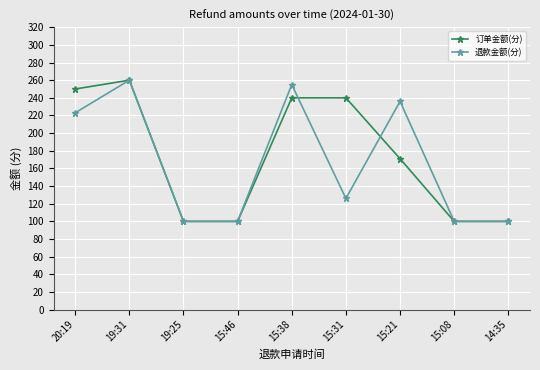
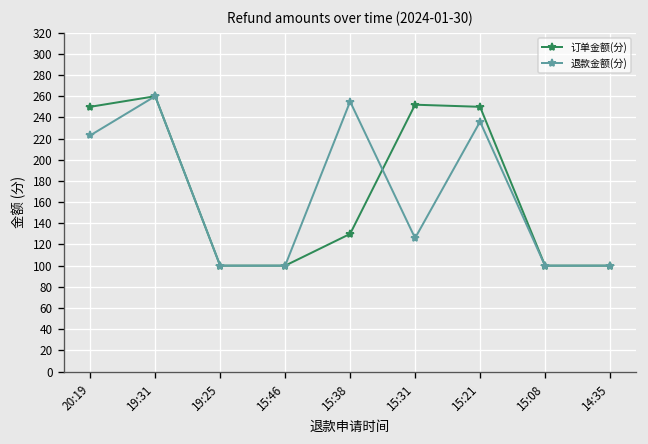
订单金额(分), 15:38: 240 -> 130
订单金额(分), 15:31: 240 -> 250
订单金额(分), 15:21: 170 -> 250
